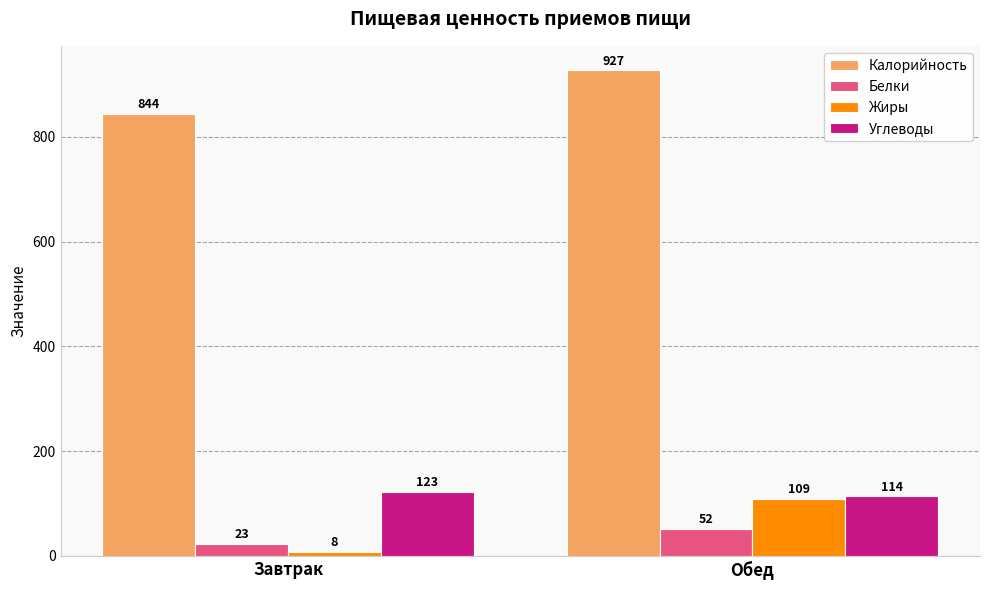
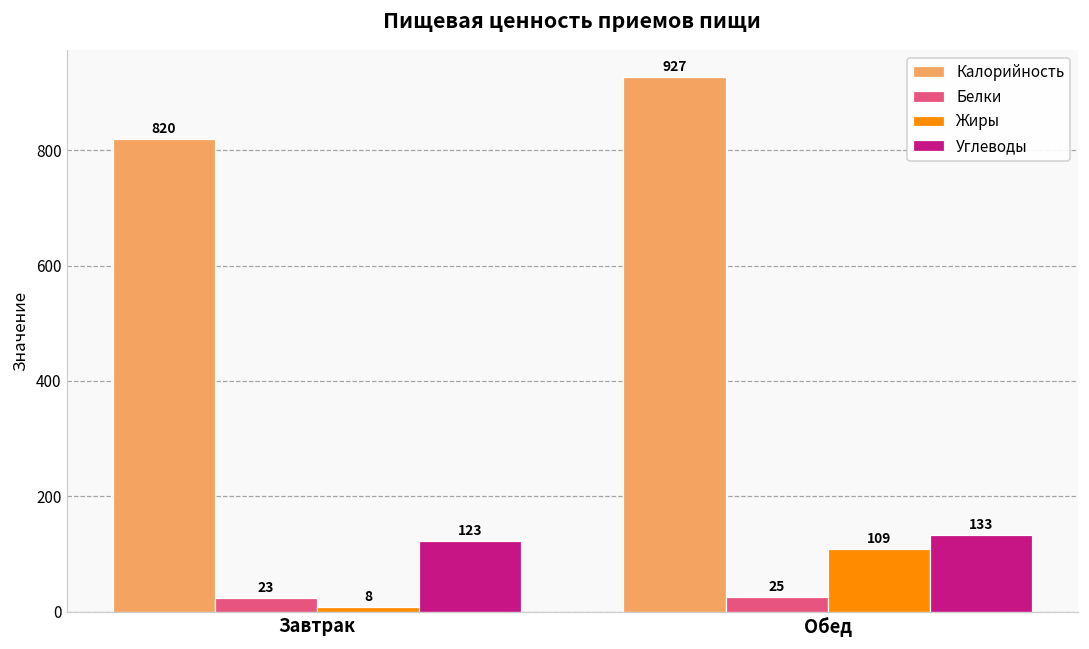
Калорийность, Завтрак: 844 -> 820
Белки, Обед: 52 -> 25
Углеводы, Обед: 114 -> 133
